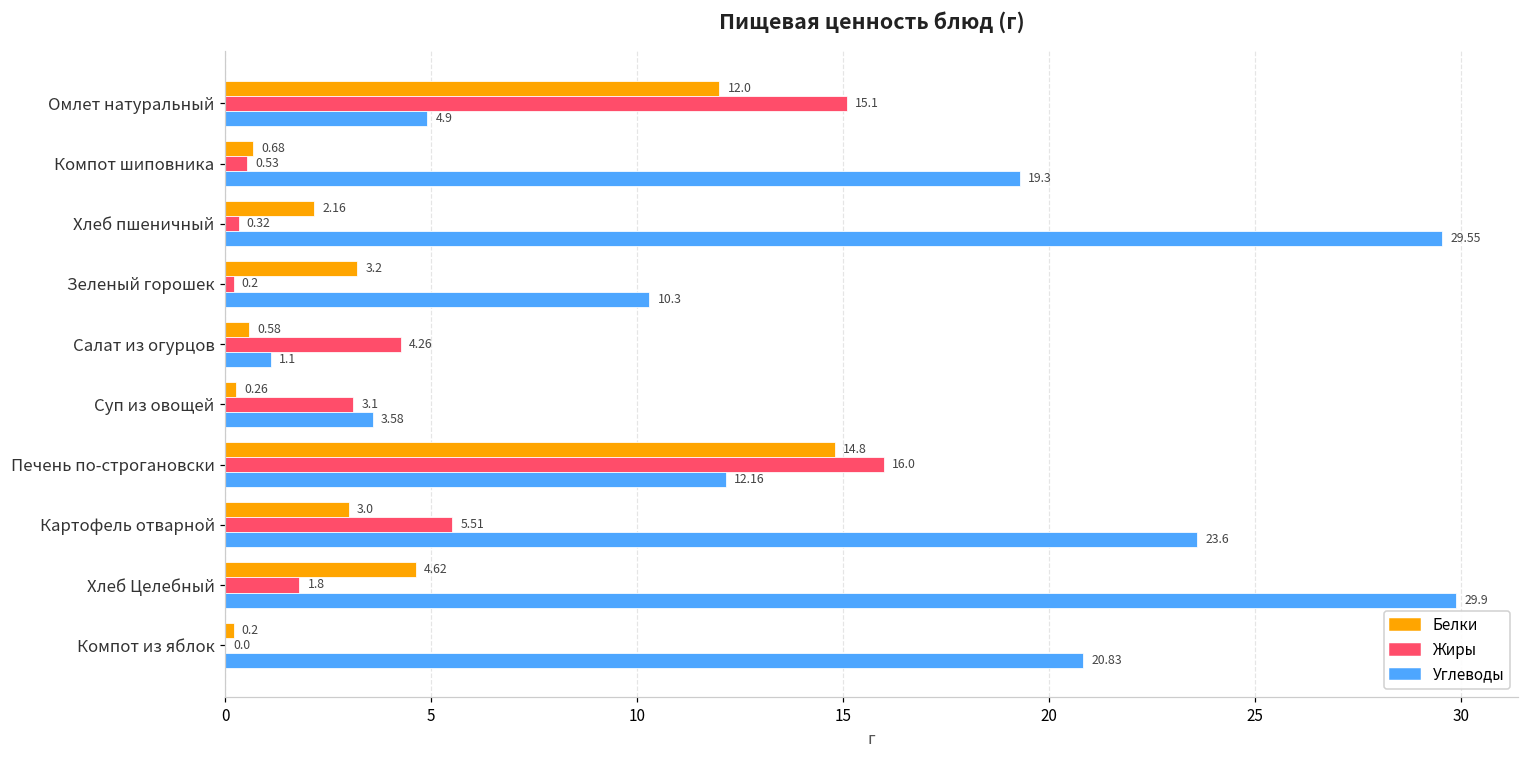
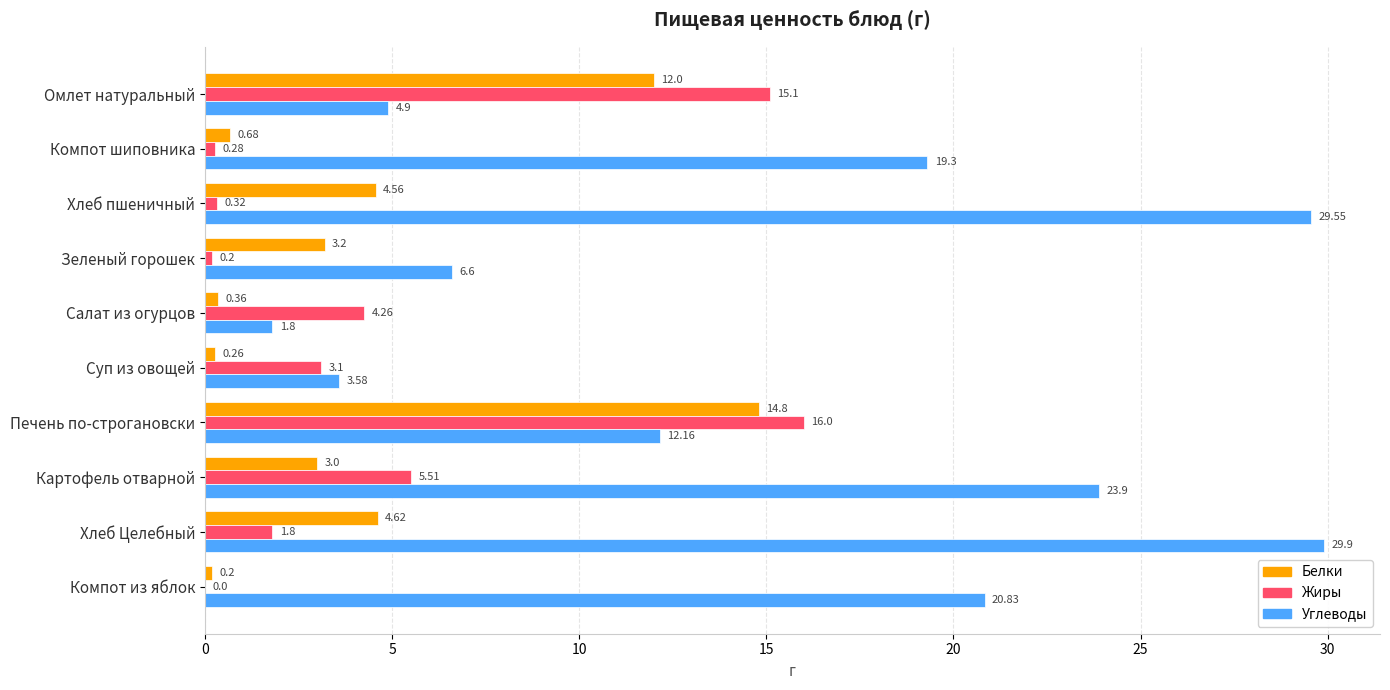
Жиры, Компот шиповника: 0.53 -> 0.28
Белки, Хлеб пшеничный: 2.16 -> 4.56
Углеводы, Зеленый горошек: 10.3 -> 6.6
Белки, Салат из огурцов: 0.58 -> 0.36
Углеводы, Салат из огурцов: 1.1 -> 1.8
Углеводы, Картофель отварной: 23.6 -> 23.9
